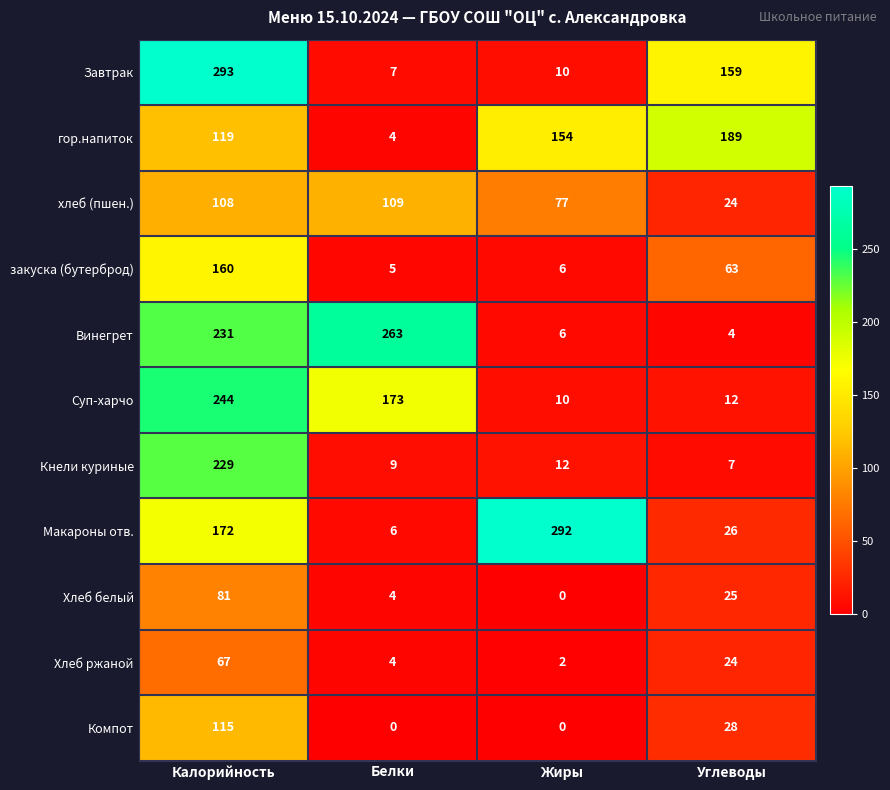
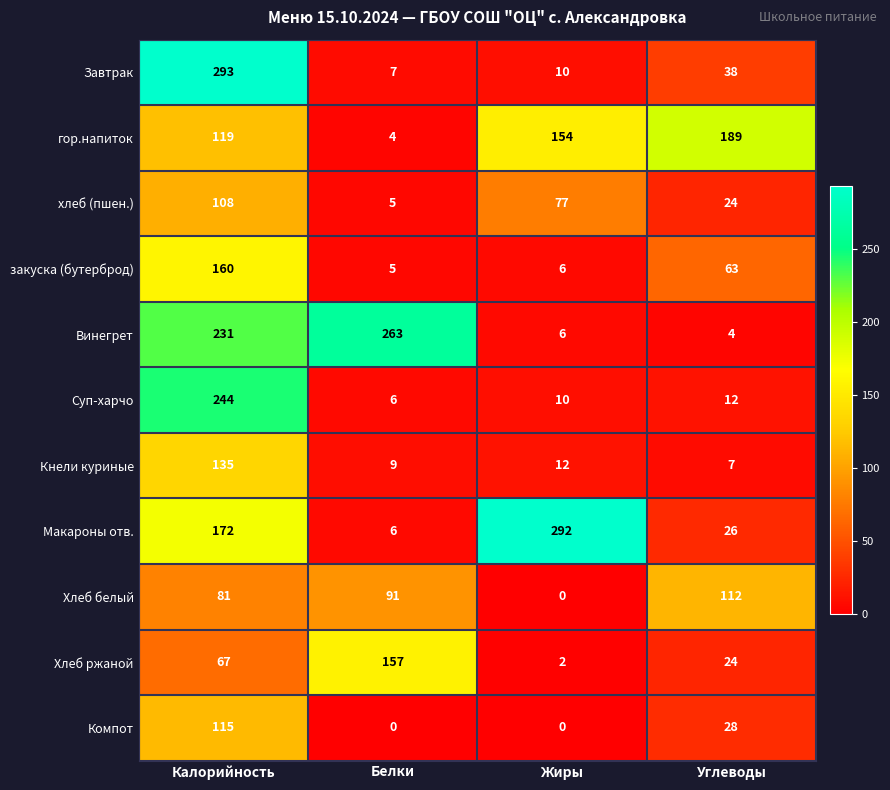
Завтрак, Углеводы: 159 -> 38
хлеб (пшен.), Белки: 109 -> 5
Суп-харчо, Белки: 173 -> 6
Кнели куриные, Калорийность: 229 -> 135
Хлеб белый, Белки: 4 -> 91
Хлеб белый, Углеводы: 25 -> 112
Хлеб ржаной, Белки: 4 -> 157
